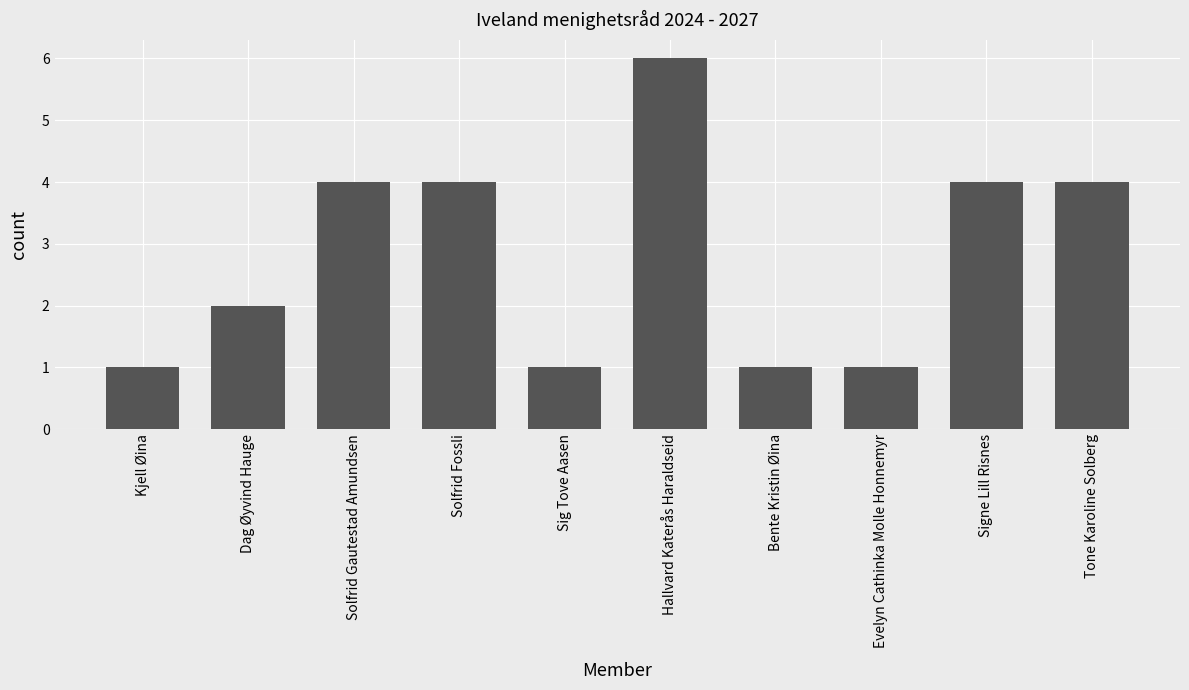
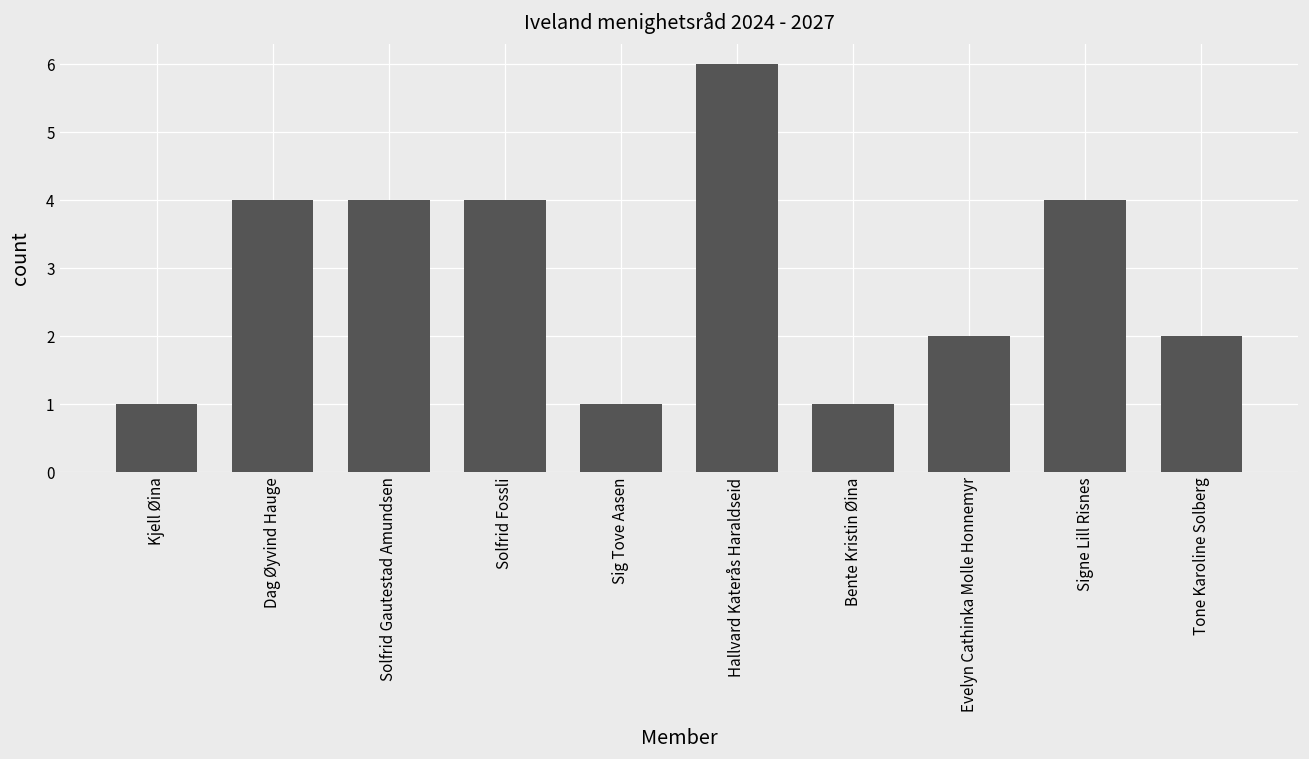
Dag Øyvind Hauge: 2 -> 4
Evelyn Cathinka Molle Honnemyr: 1 -> 2
Tone Karoline Solberg: 4 -> 2
